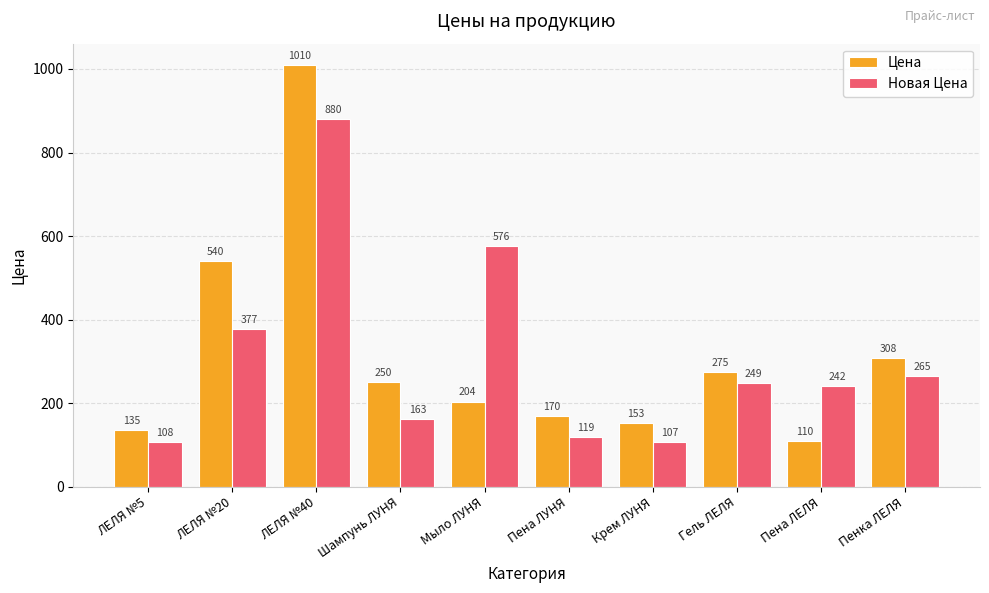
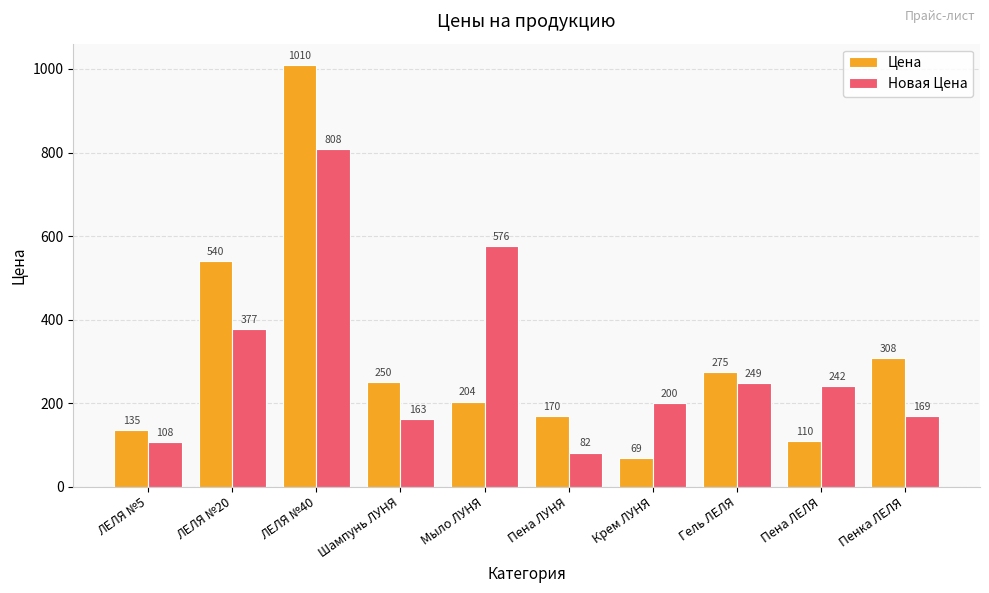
Новая Цена, ЛЕЛЯ №40: 880 -> 808
Новая Цена, Пена ЛУНЯ: 119 -> 82
Цена, Крем ЛУНЯ: 153 -> 69
Новая Цена, Крем ЛУНЯ: 107 -> 200
Новая Цена, Пенка ЛЕЛЯ: 265 -> 169
